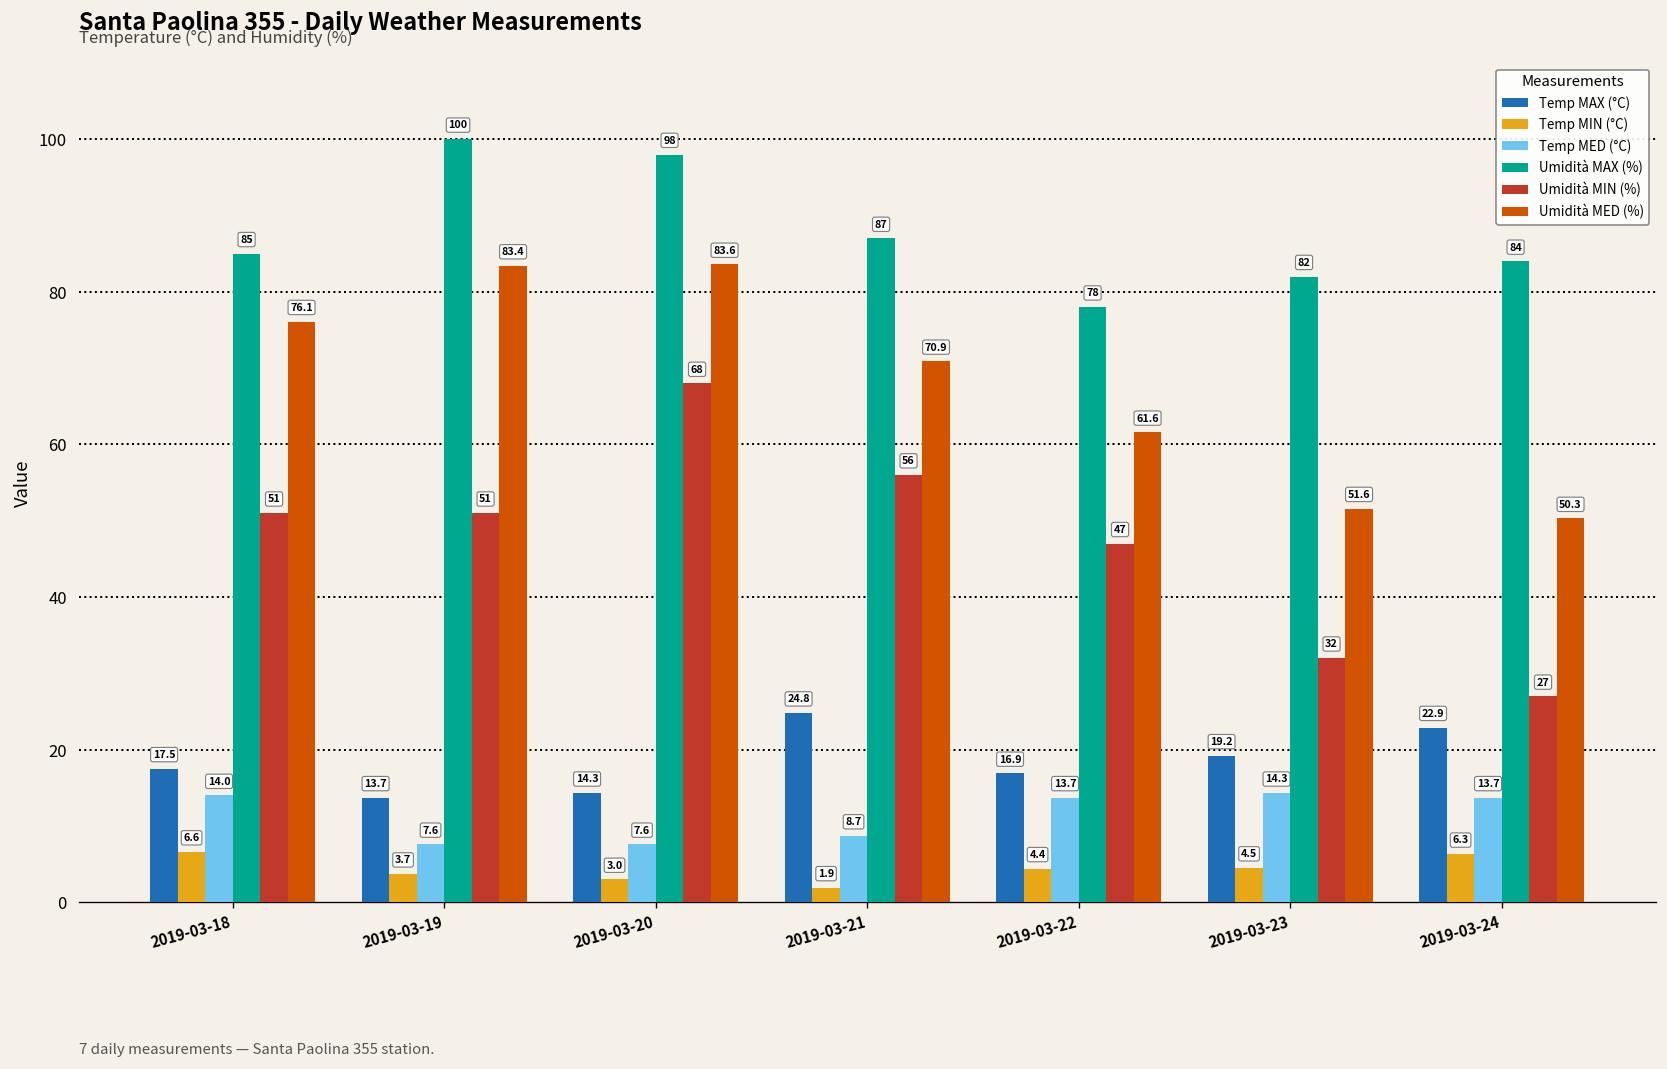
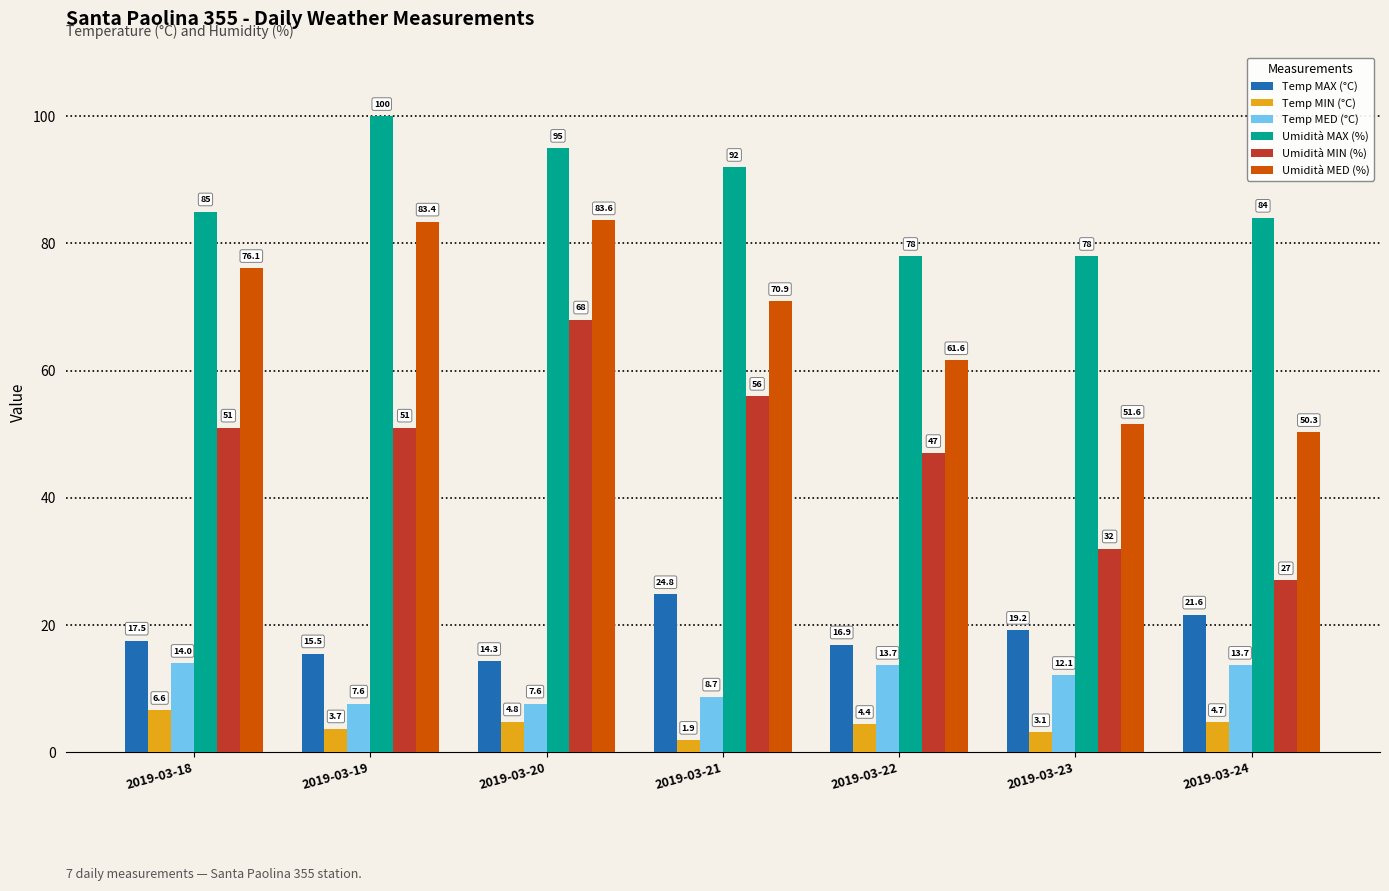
Temp MAX (°C), 2019-03-19: 13.7 -> 15.5
Temp MIN (°C), 2019-03-20: 3.0 -> 4.8
Umidità MAX (%), 2019-03-20: 98 -> 95
Umidità MAX (%), 2019-03-21: 87 -> 92
Temp MIN (°C), 2019-03-23: 4.5 -> 3.1
Temp MED (°C), 2019-03-23: 14.3 -> 12.1
Umidità MAX (%), 2019-03-23: 82 -> 78
Temp MAX (°C), 2019-03-24: 22.9 -> 21.6
Temp MIN (°C), 2019-03-24: 6.3 -> 4.7
